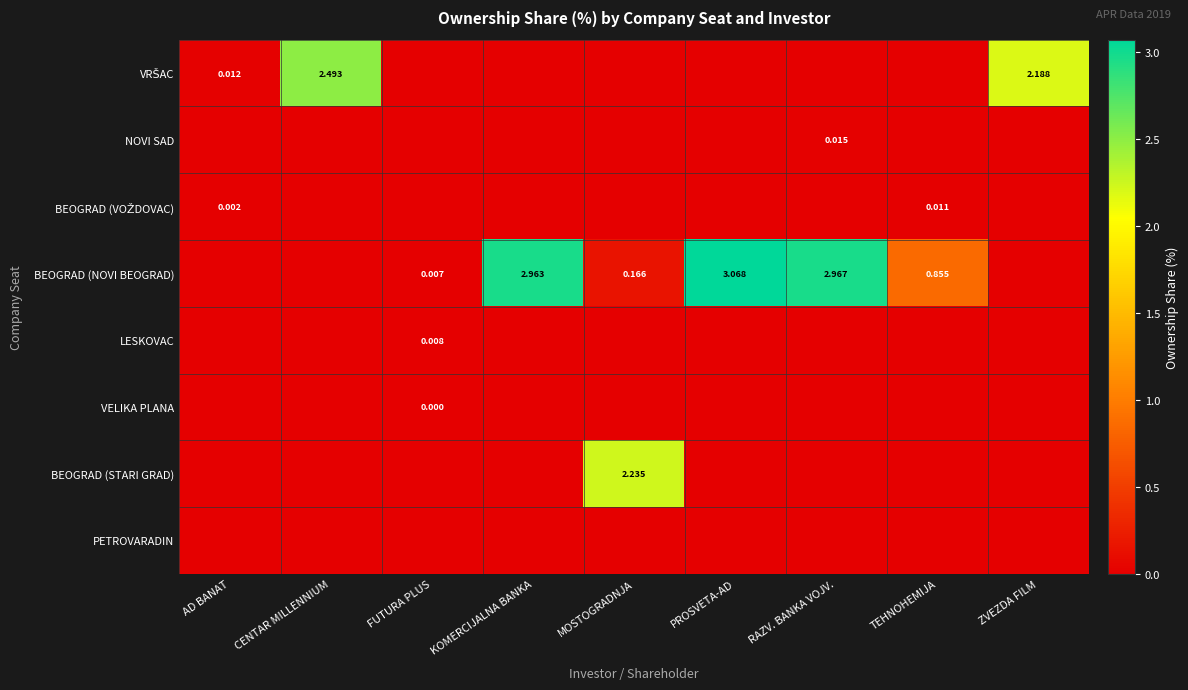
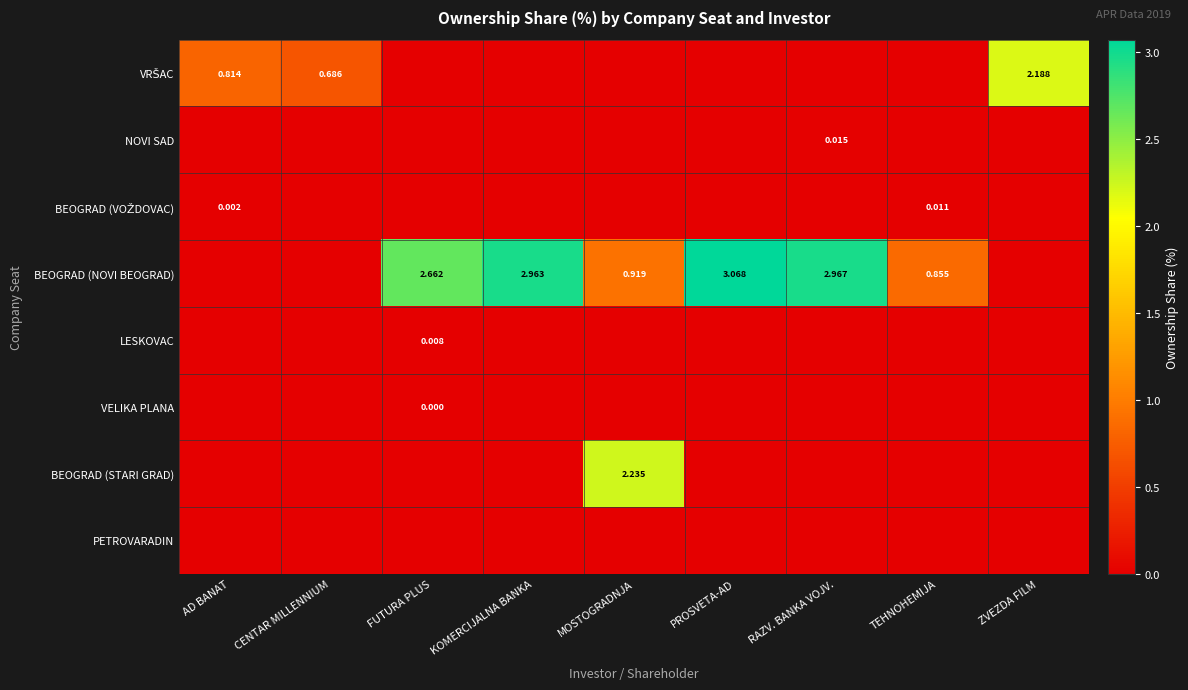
VRŠAC, AD BANAT: 0.012 -> 0.814
VRŠAC, CENTAR MILLENNIUM: 2.493 -> 0.686
BEOGRAD (NOVI BEOGRAD), FUTURA PLUS: 0.007 -> 2.662
BEOGRAD (NOVI BEOGRAD), MOSTOGRADNJA: 0.166 -> 0.919
